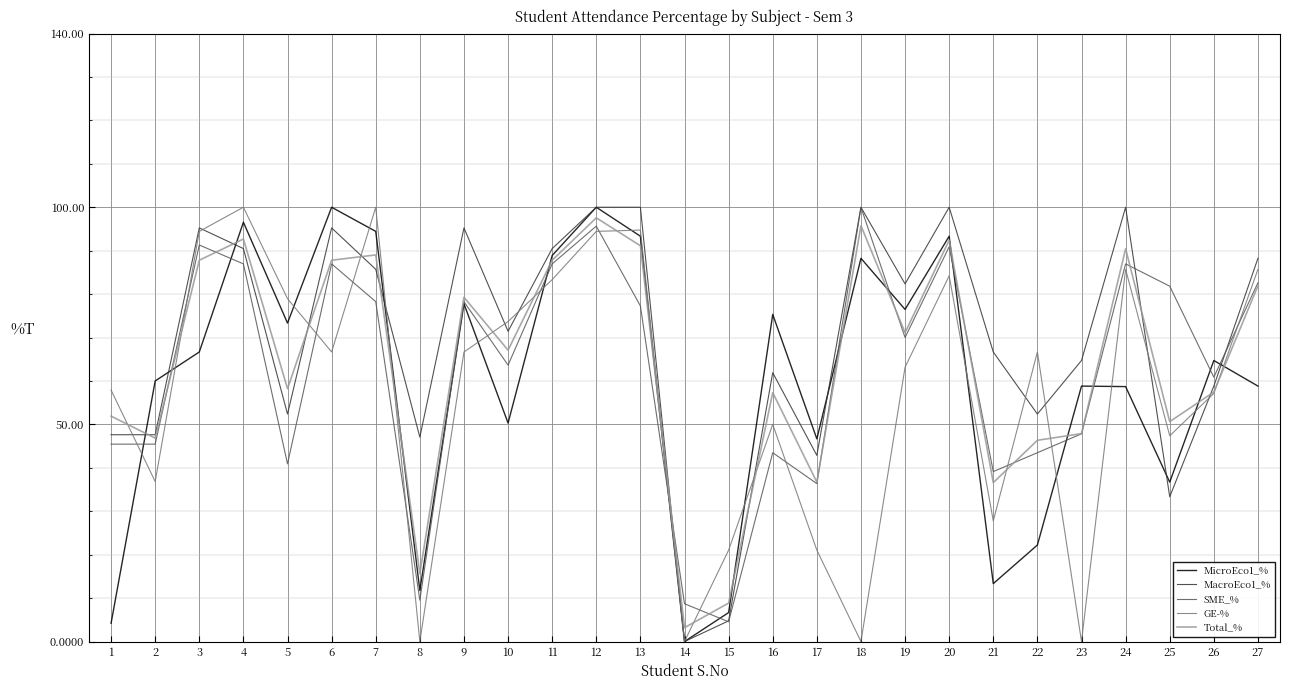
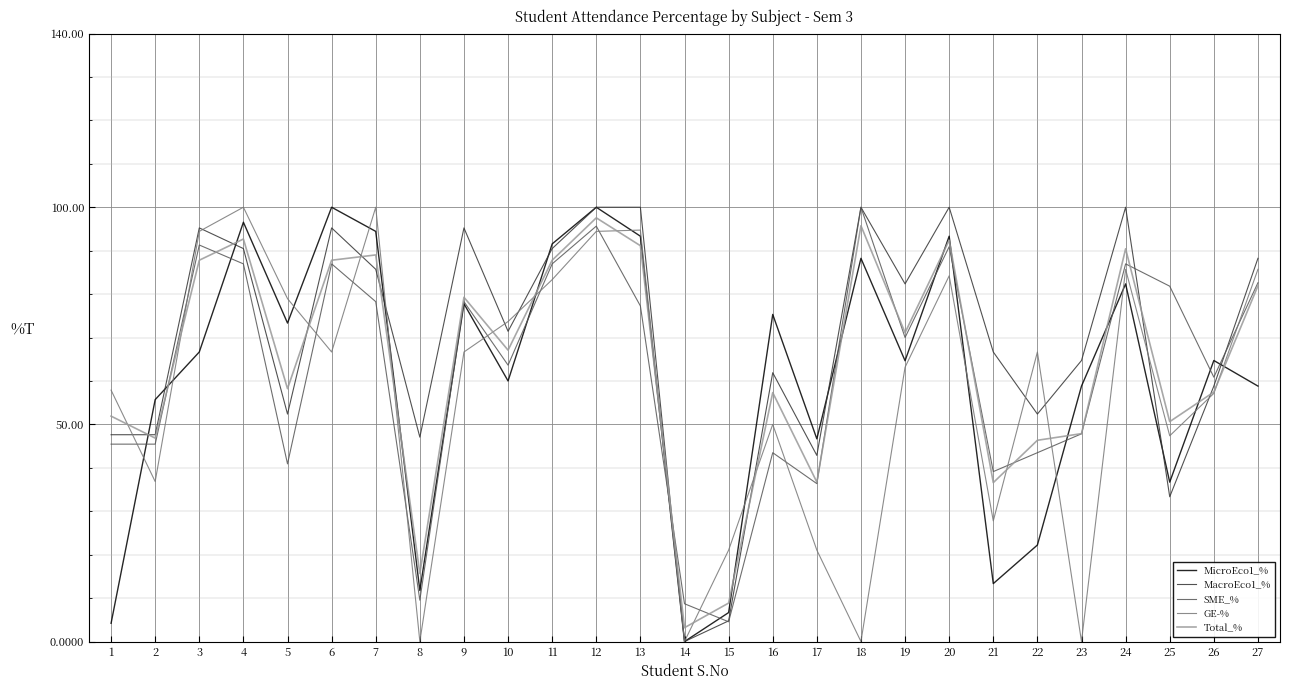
MicroEco1_%, 2: 60 -> 56
MicroEco1_%, 10: 50 -> 60
MicroEco1_%, 11: 89 -> 92
MicroEco1_%, 19: 76 -> 65
MicroEco1_%, 24: 59 -> 82
